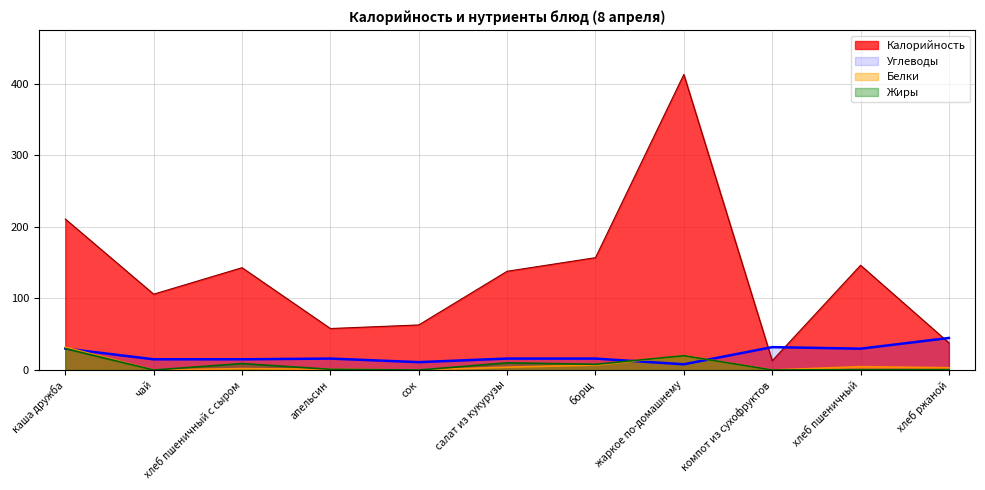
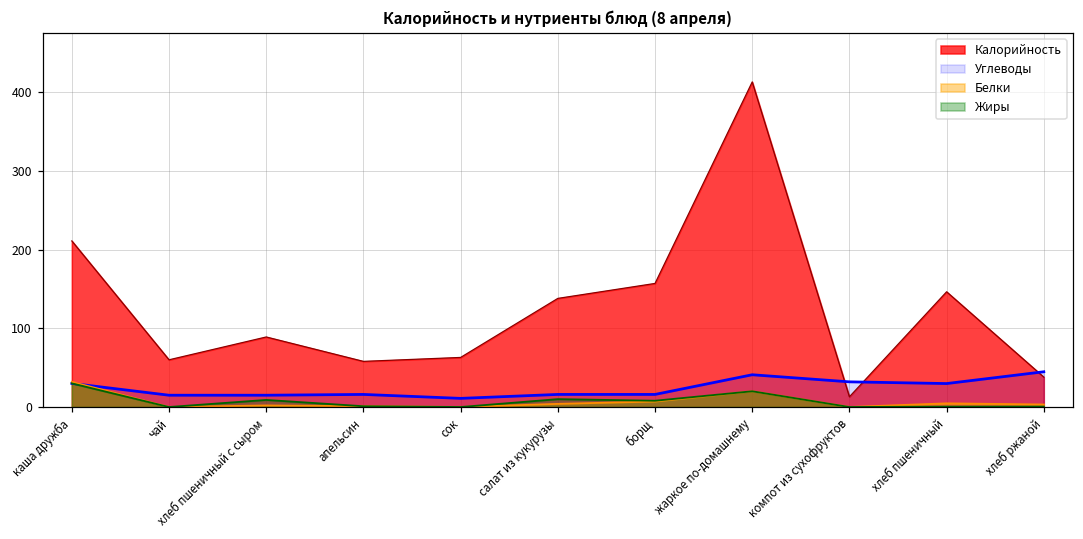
Калорийность, чай: 110 -> 60
Калорийность, хлеб пшеничный с сыром: 140 -> 90
Углеводы, жаркое по-домашнему: 10 -> 40
